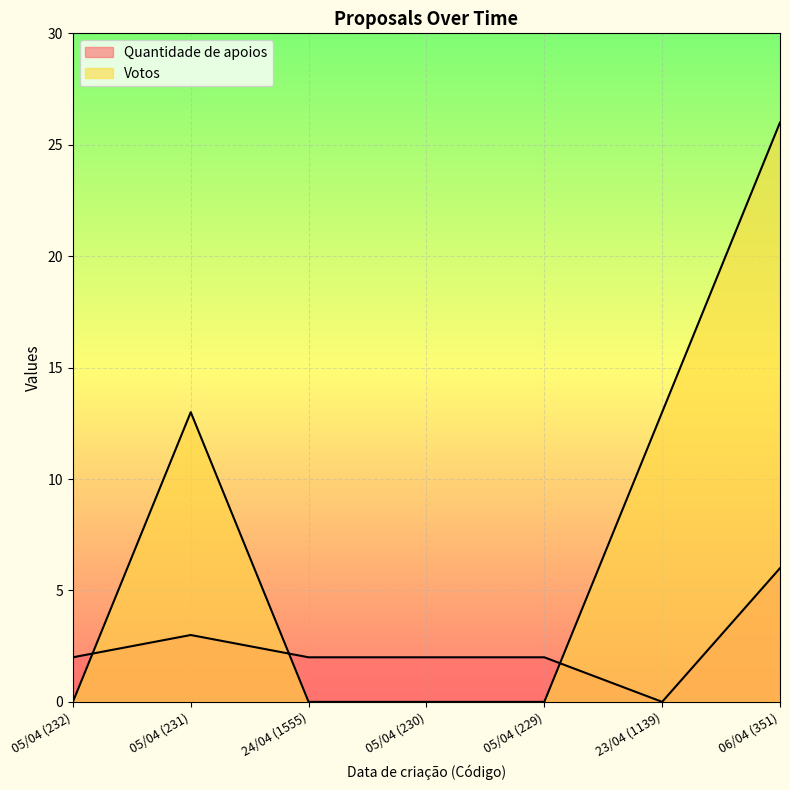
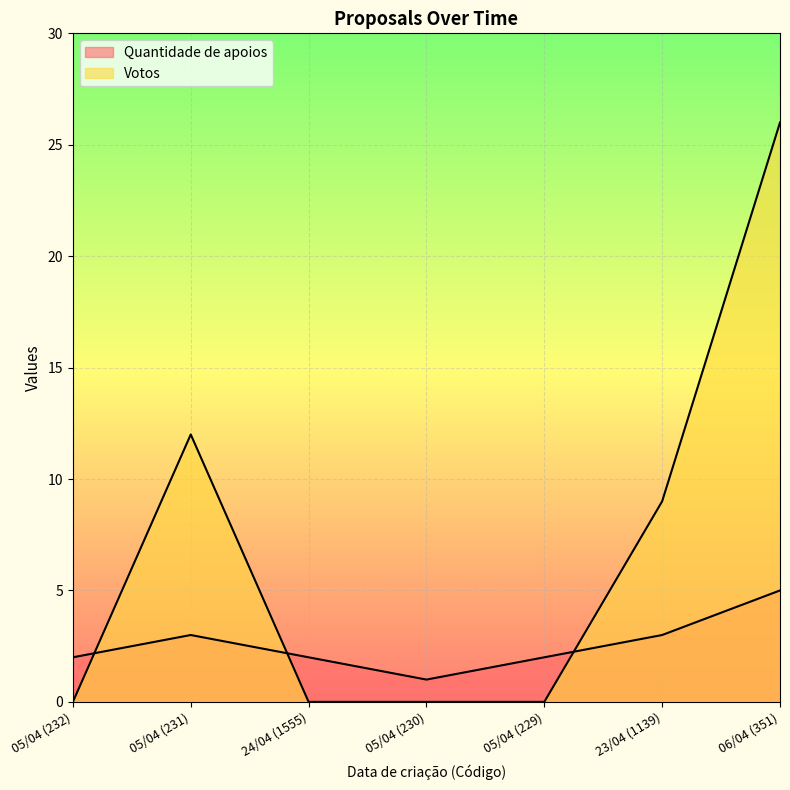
Votos, 05/04 (231): 13 -> 12
Quantidade de apoios, 05/04 (230): 2 -> 1
Quantidade de apoios, 23/04 (1139): 0 -> 3
Votos, 23/04 (1139): 13 -> 9
Quantidade de apoios, 06/04 (351): 6 -> 5
